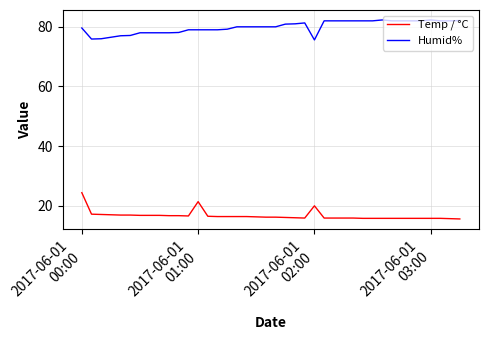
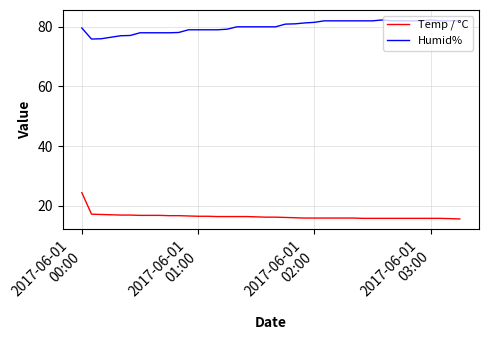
Temp / °C, 2017-06-01 01:00: 21 -> 17
Temp / °C, 2017-06-01 02:00: 20 -> 16
Humid%, 2017-06-01 02:00: 76 -> 82
